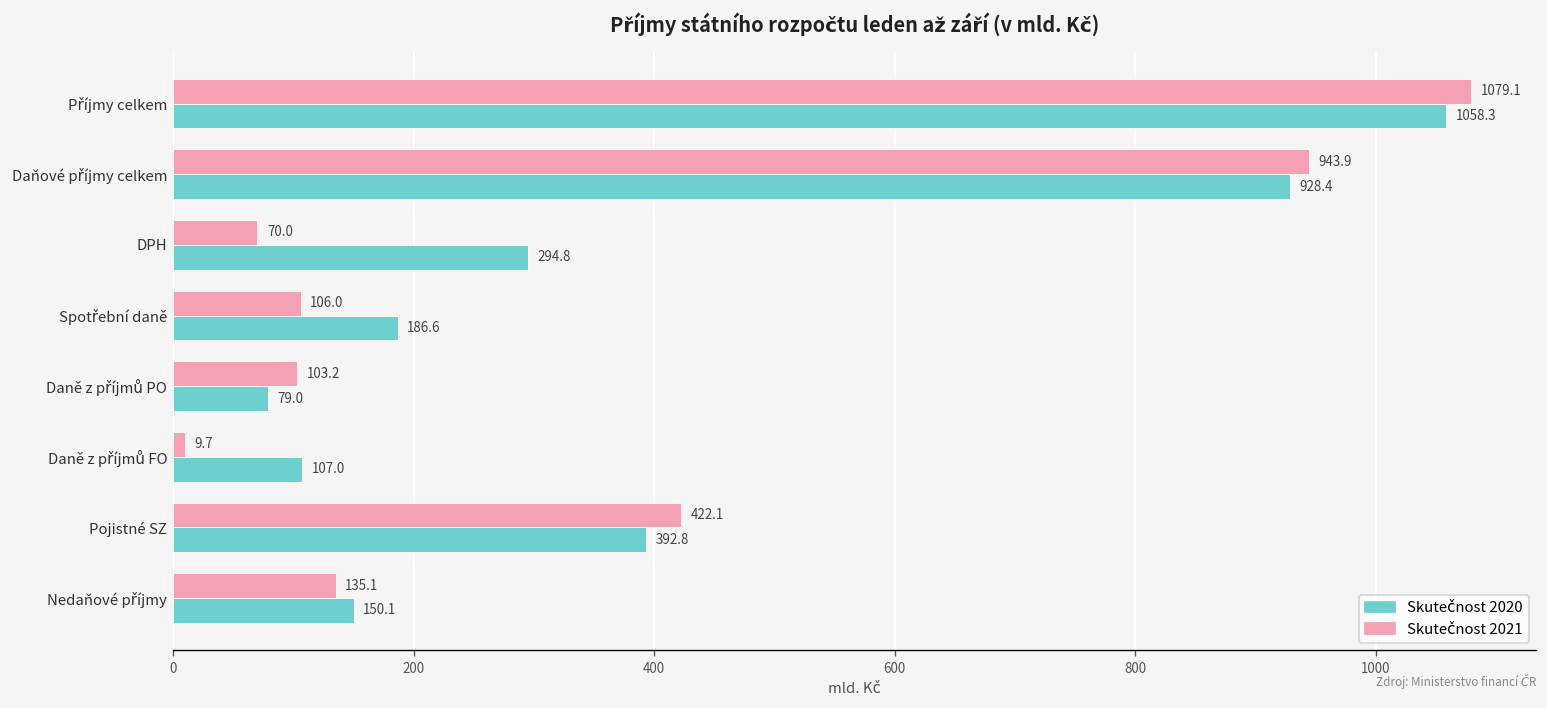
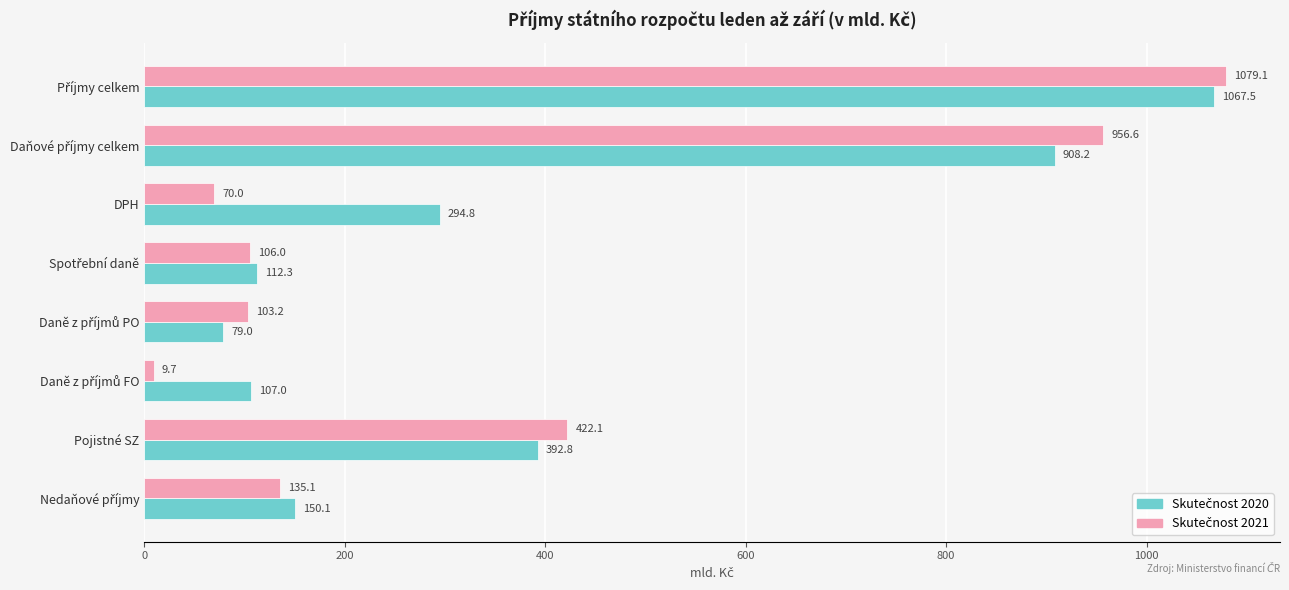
Skutečnost 2020, Příjmy celkem: 1058.3 -> 1067.5
Skutečnost 2021, Daňové příjmy celkem: 943.9 -> 956.6
Skutečnost 2020, Daňové příjmy celkem: 928.4 -> 908.2
Skutečnost 2020, Spotřební daně: 186.6 -> 112.3
